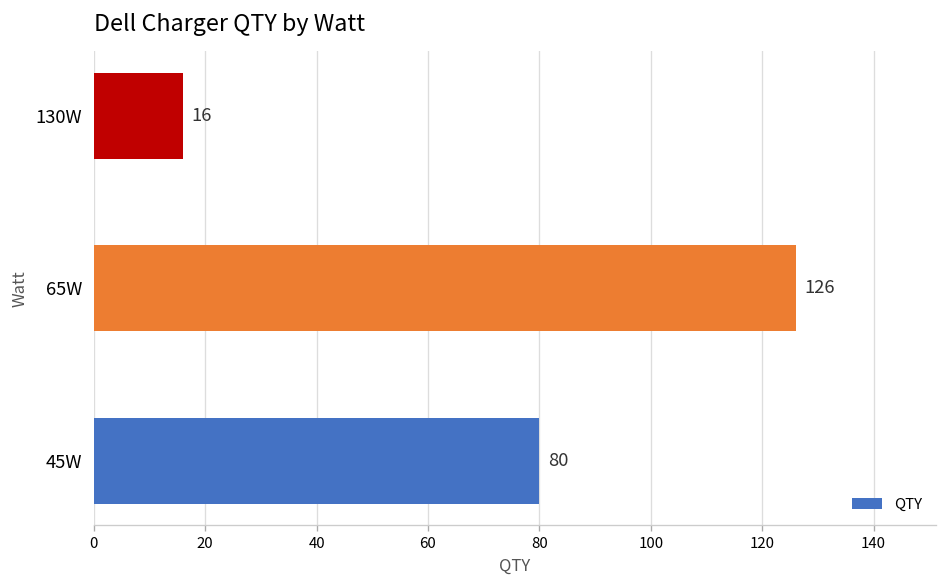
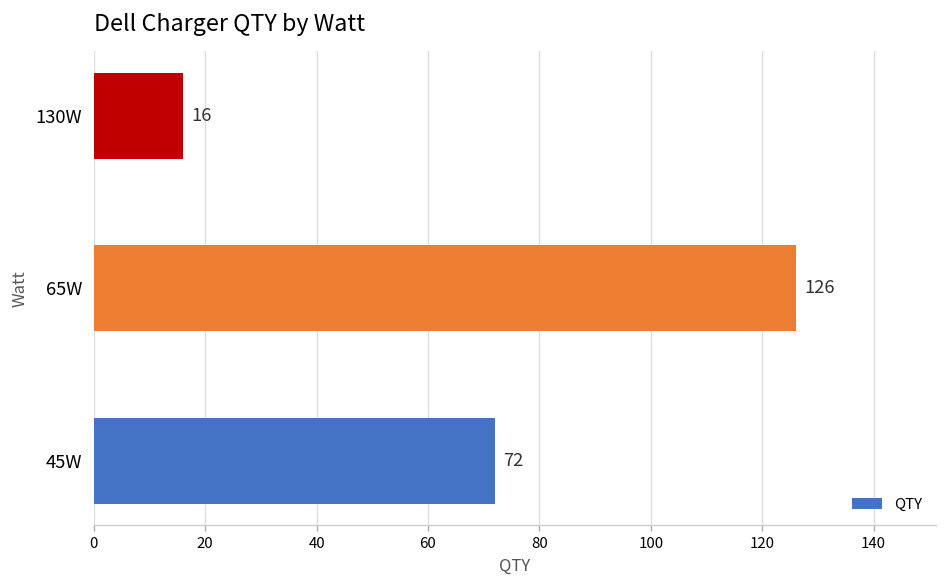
45W: 80 -> 72
